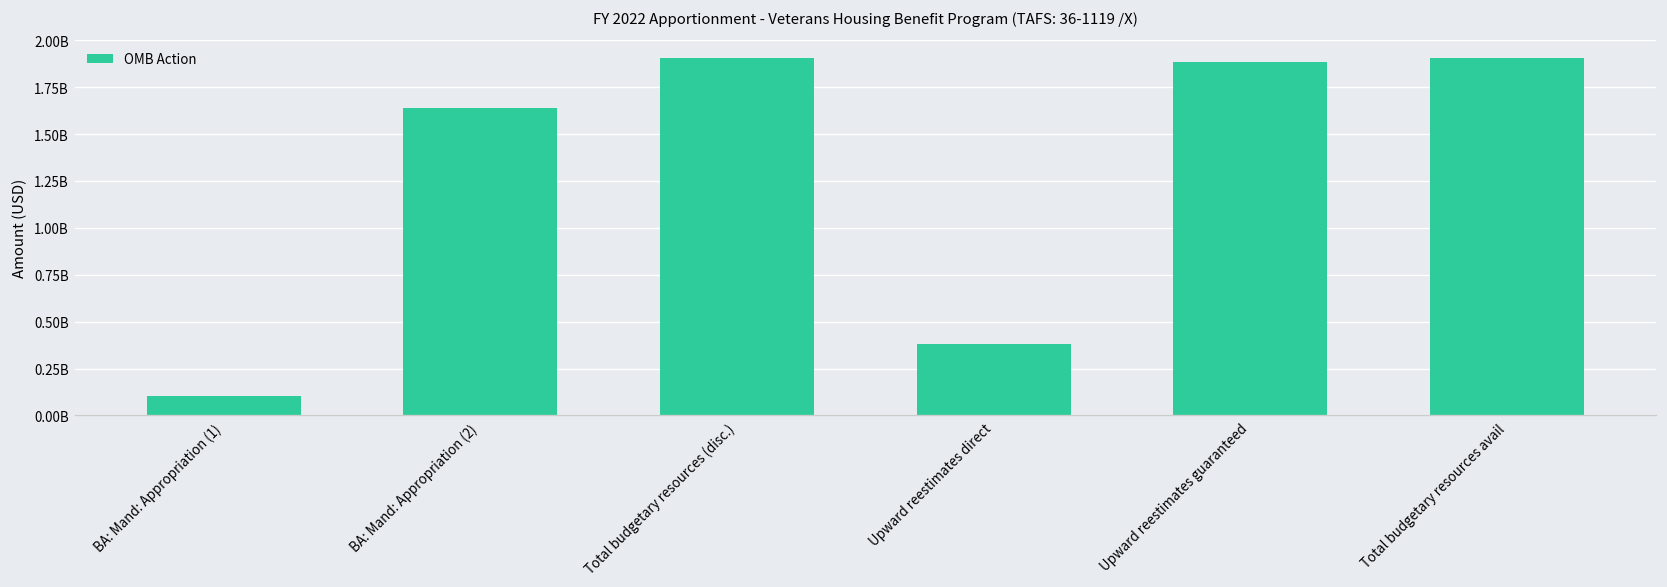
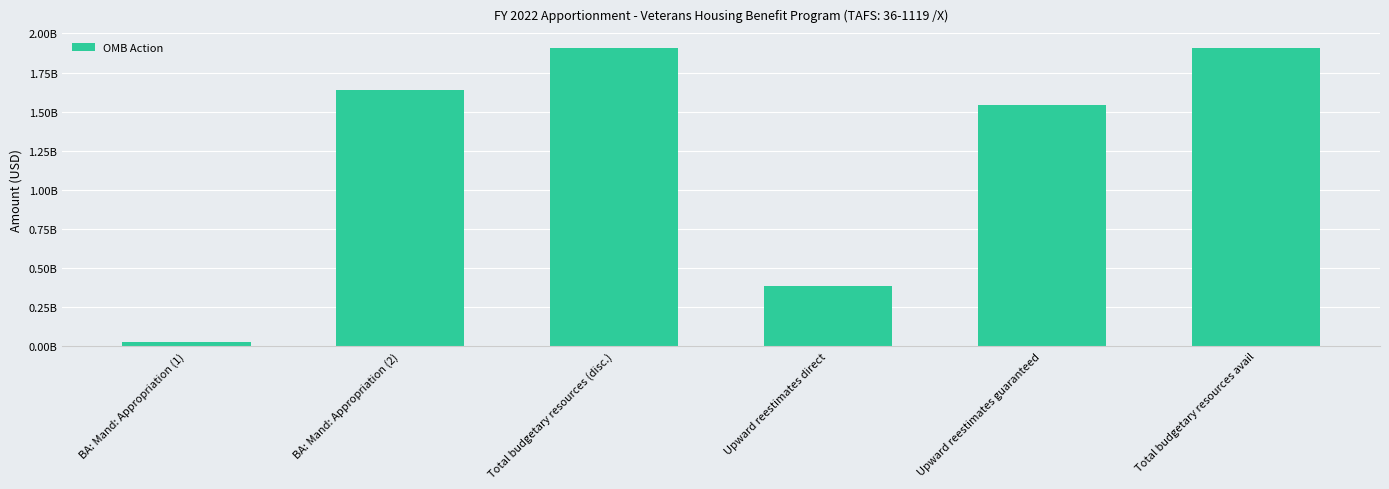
BA: Mand: Appropriation (1): 100000000 -> 20000000
Upward reestimates guaranteed: 1880000000 -> 1540000000
